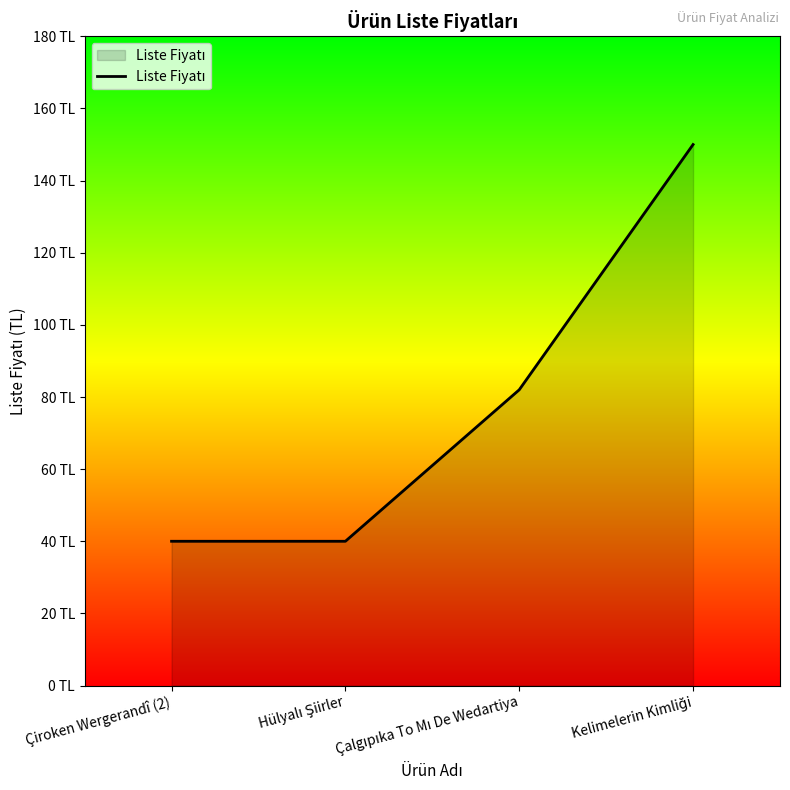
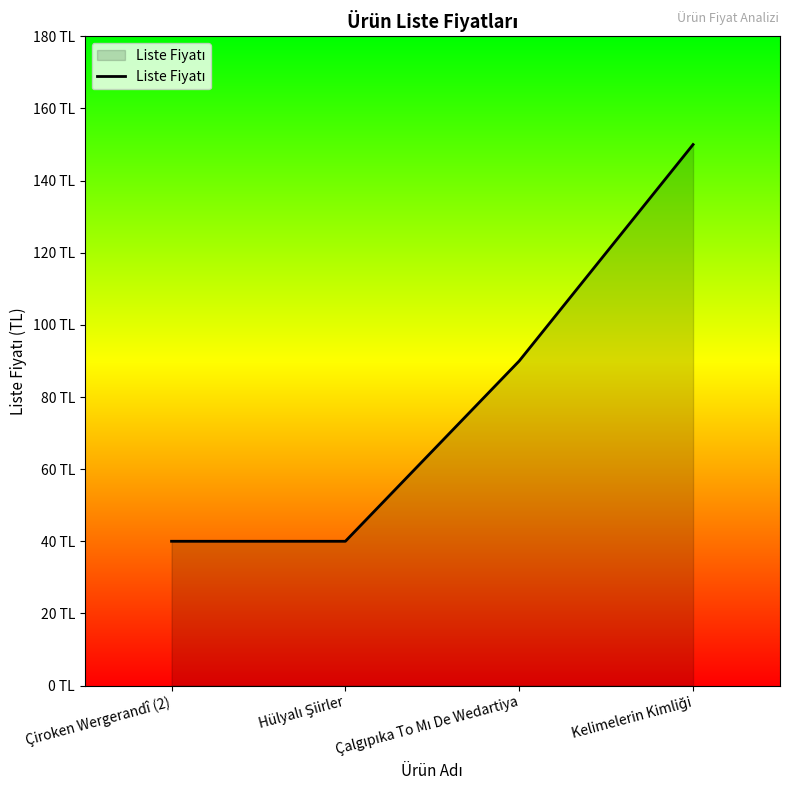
Çalgıpıka To Mı De Wedartiya: 82 TL -> 90 TL
